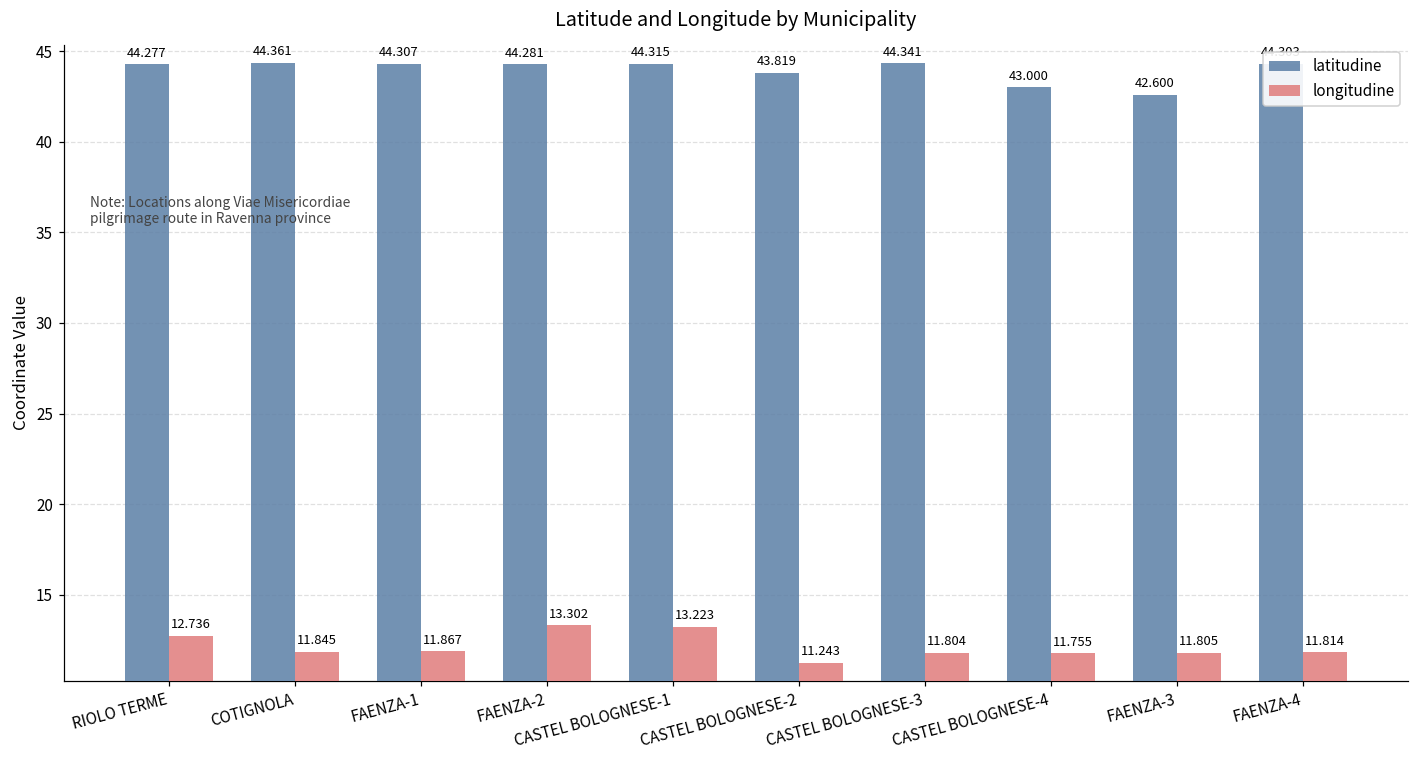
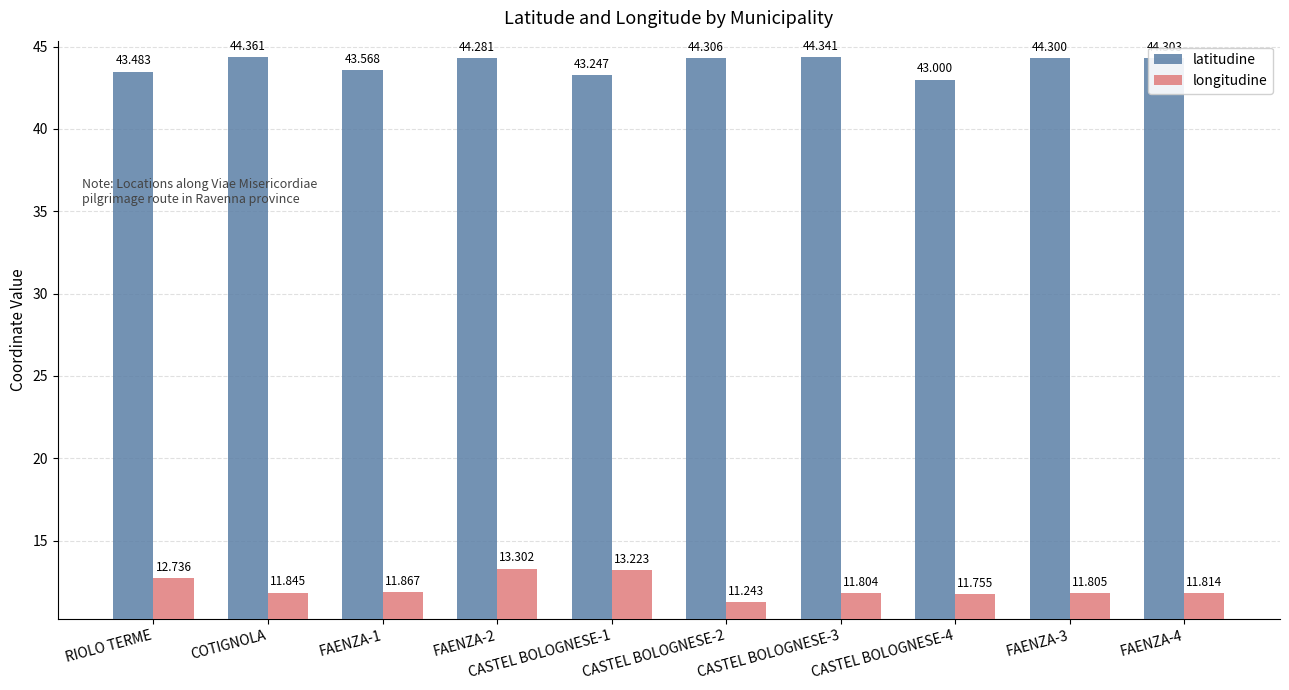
latitudine, RIOLO TERME: 44.277 -> 43.483
latitudine, FAENZA-1: 44.307 -> 43.568
latitudine, CASTEL BOLOGNESE-1: 44.315 -> 43.247
latitudine, CASTEL BOLOGNESE-2: 43.819 -> 44.306
latitudine, FAENZA-3: 42.600 -> 44.300
